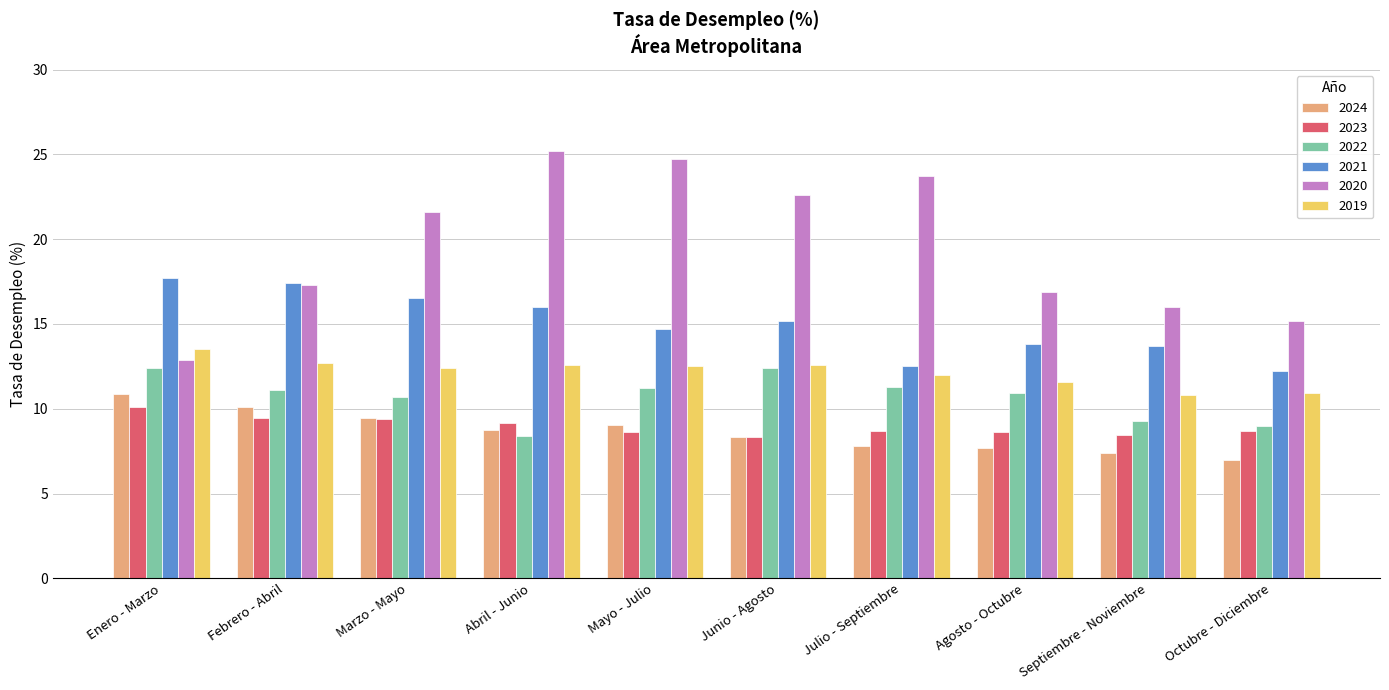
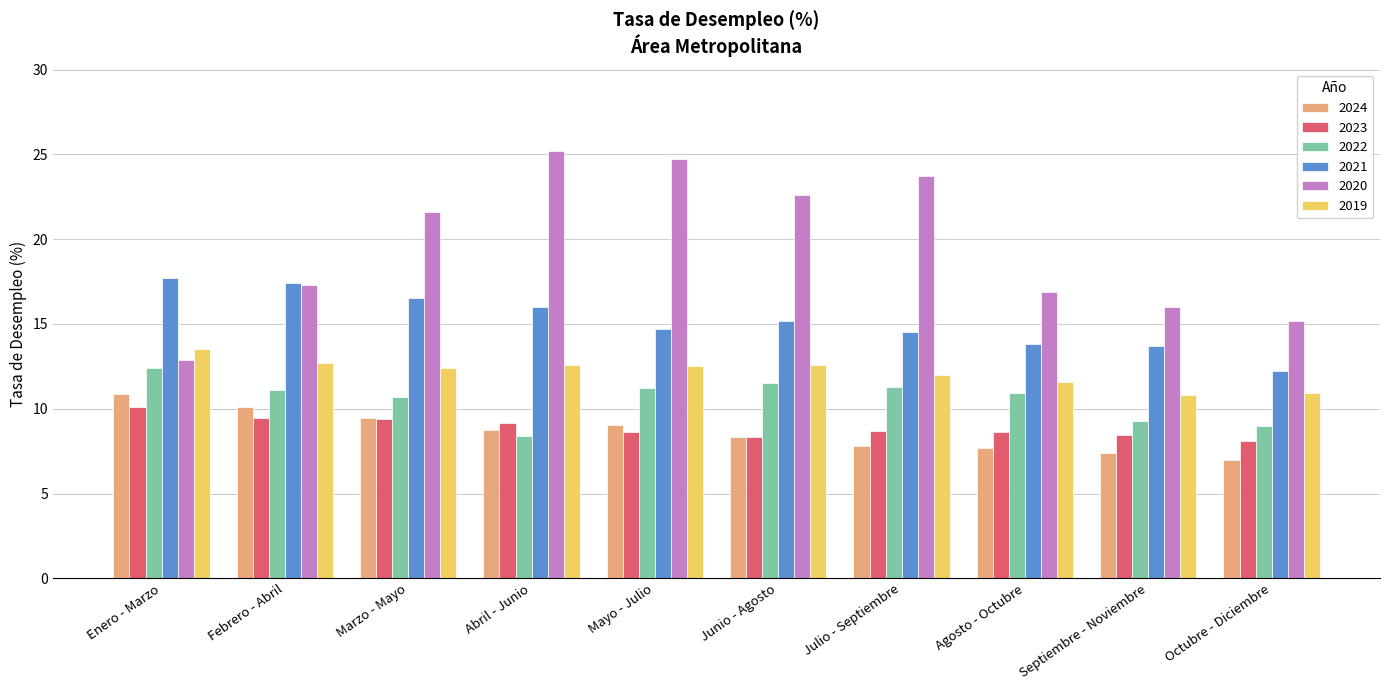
2022, Junio - Agosto: 12.4 -> 11.5
2021, Julio - Septiembre: 12.5 -> 14.5
2023, Octubre - Diciembre: 8.7 -> 8.1
